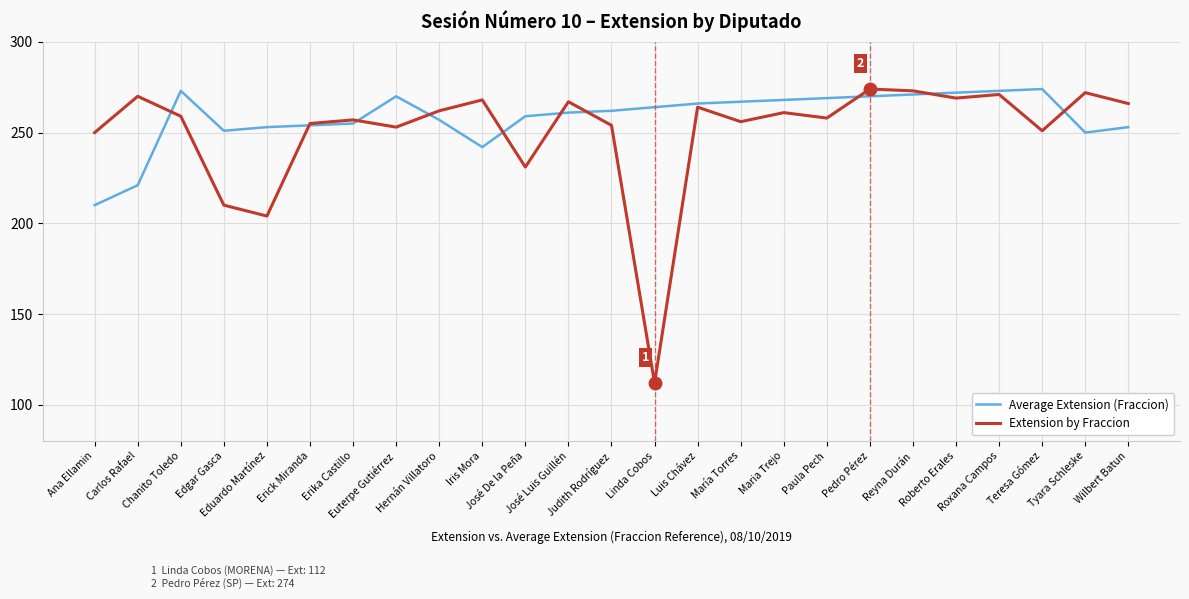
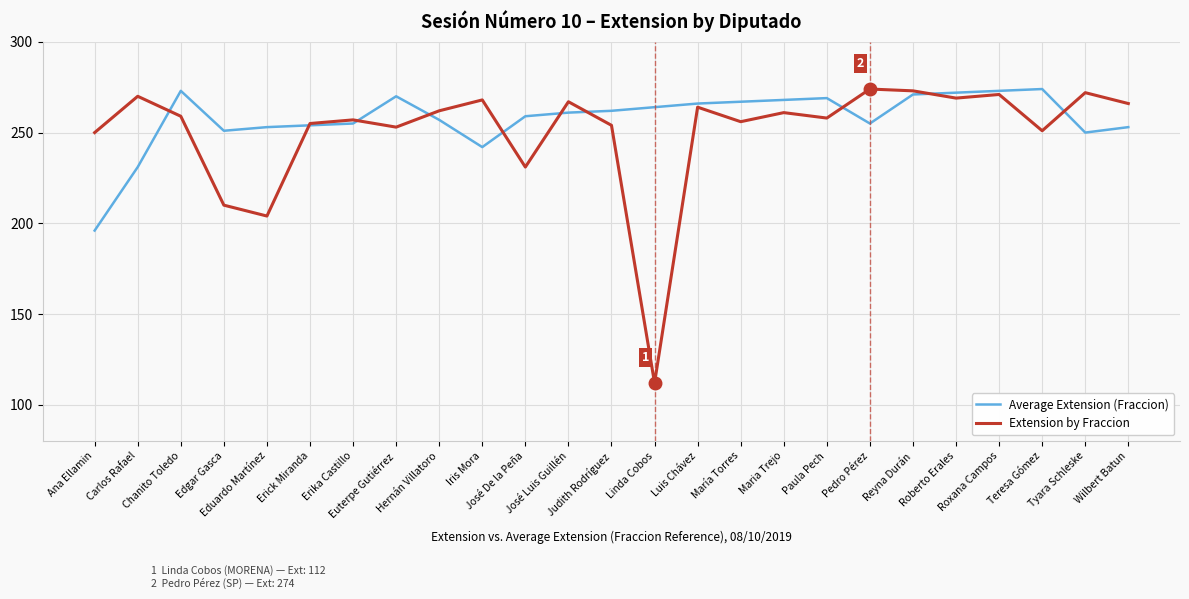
Average Extension (Fraccion), Ana Ellamin: 210 -> 196
Average Extension (Fraccion), Carlos Rafael: 221 -> 231
Average Extension (Fraccion), Pedro Pérez: 270 -> 255
